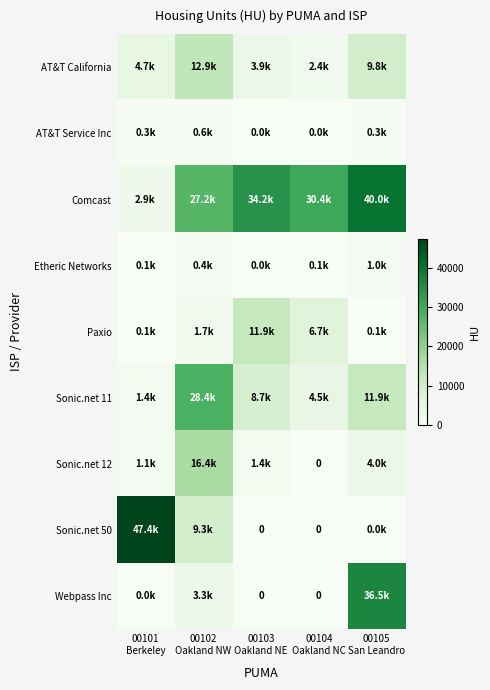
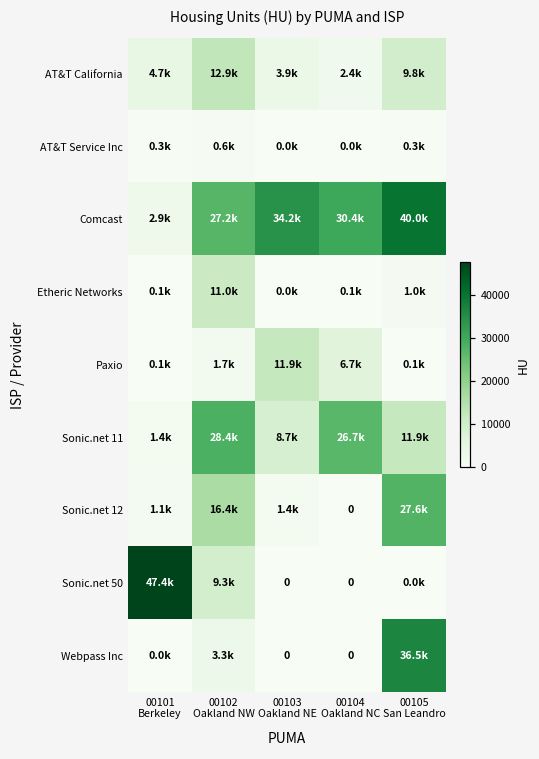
Etheric Networks, 00102 Oakland NW: 0.4k -> 11.0k
Sonic.net 11, 00104 Oakland NC: 4.5k -> 26.7k
Sonic.net 12, 00105 San Leandro: 4.0k -> 27.6k
